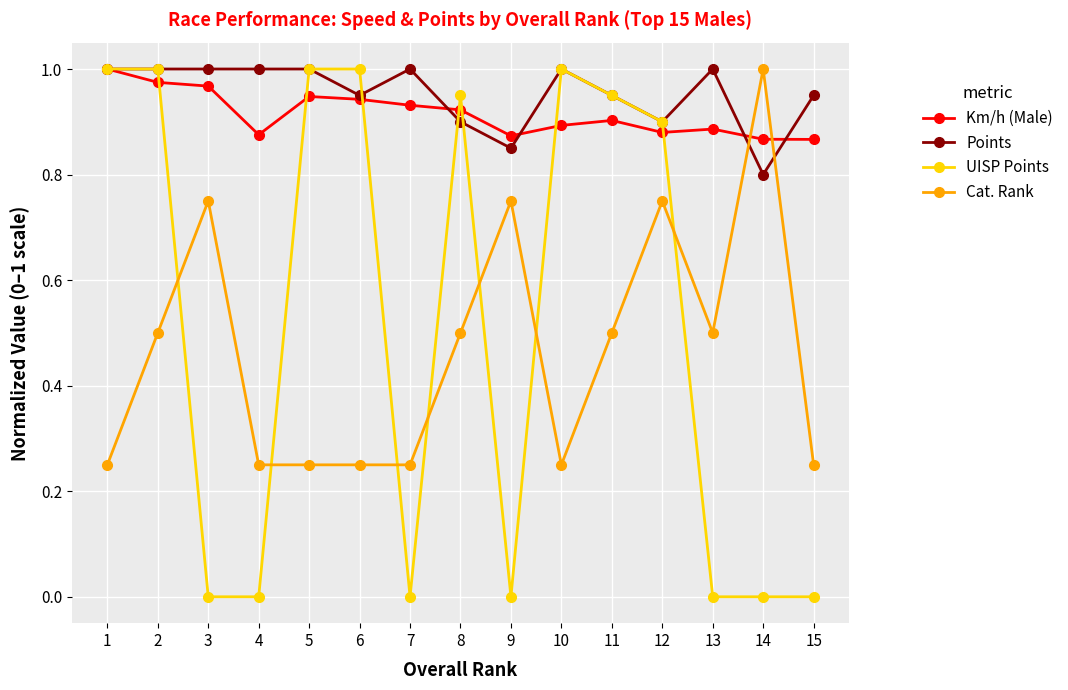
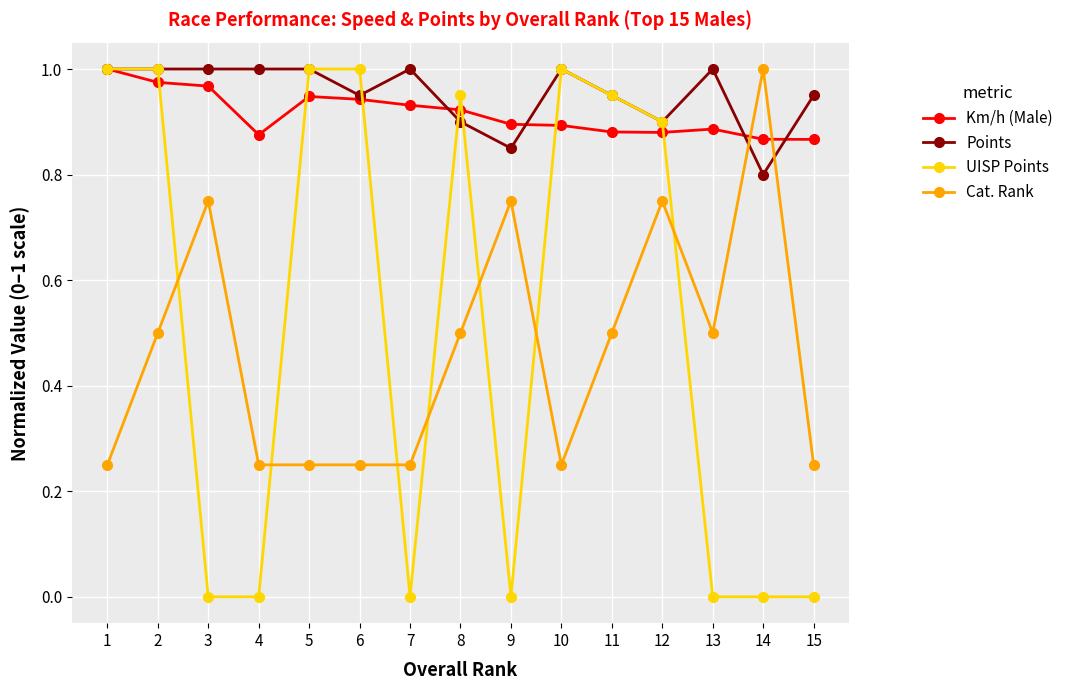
Km/h (Male), 9: 0.87 -> 0.90
Km/h (Male), 11: 0.90 -> 0.88
